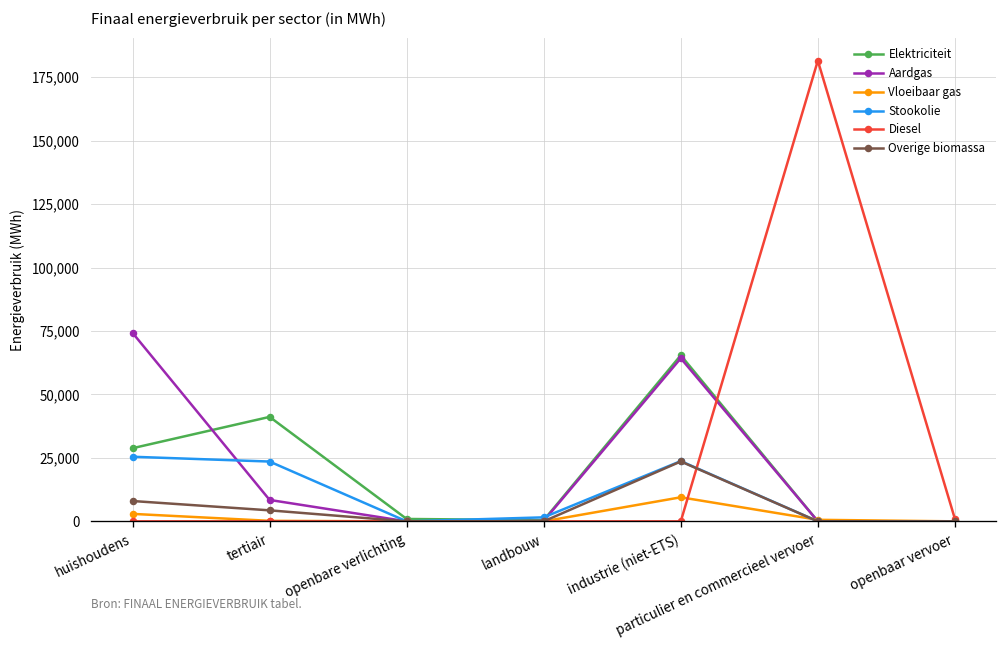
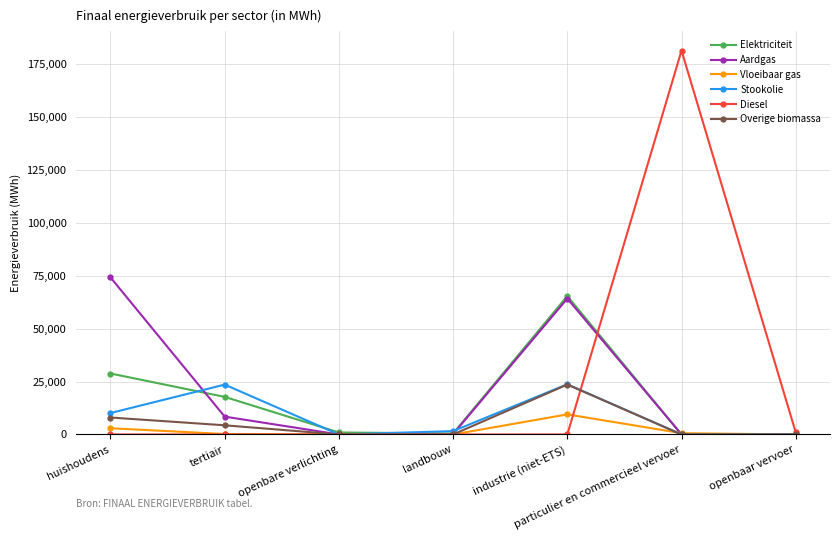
Stookolie, huishoudens: 25,000 -> 10,000
Elektriciteit, tertiair: 41,000 -> 18,000
